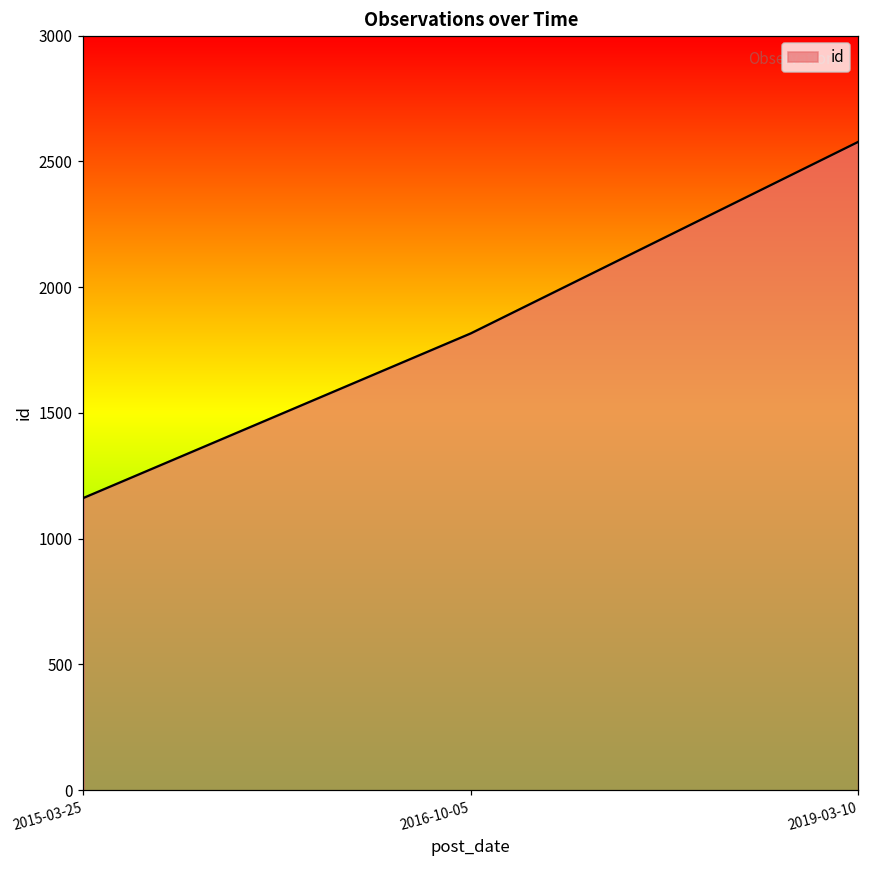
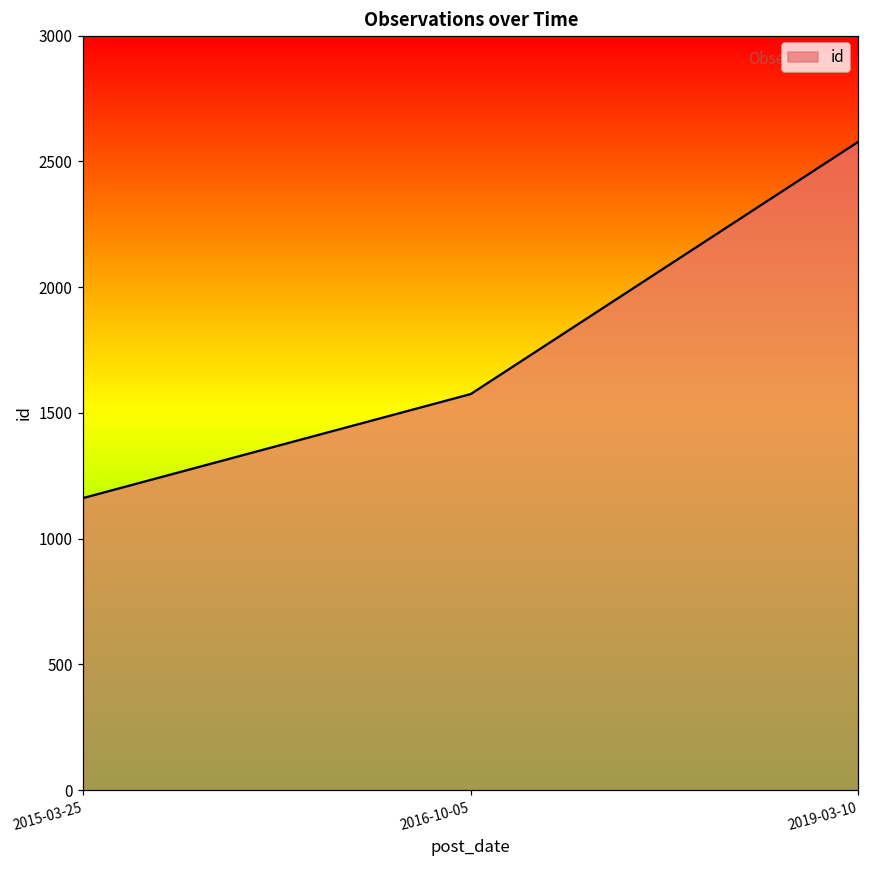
2016-10-05: 1820 -> 1580
